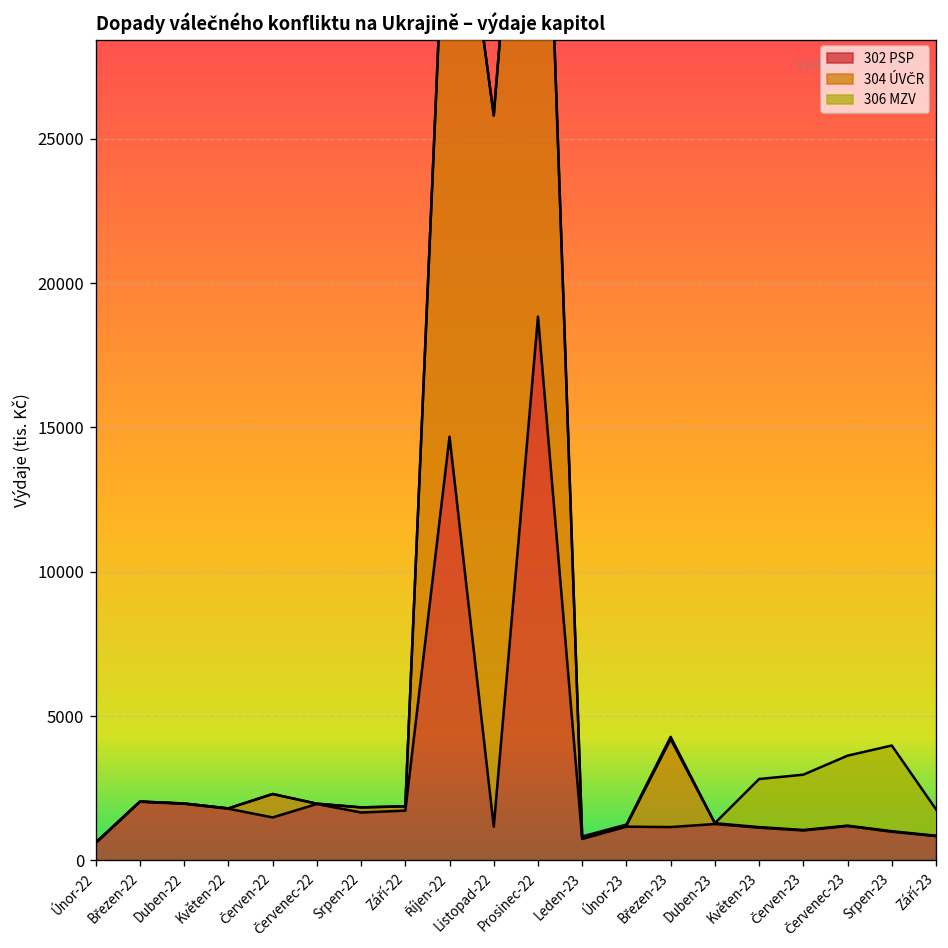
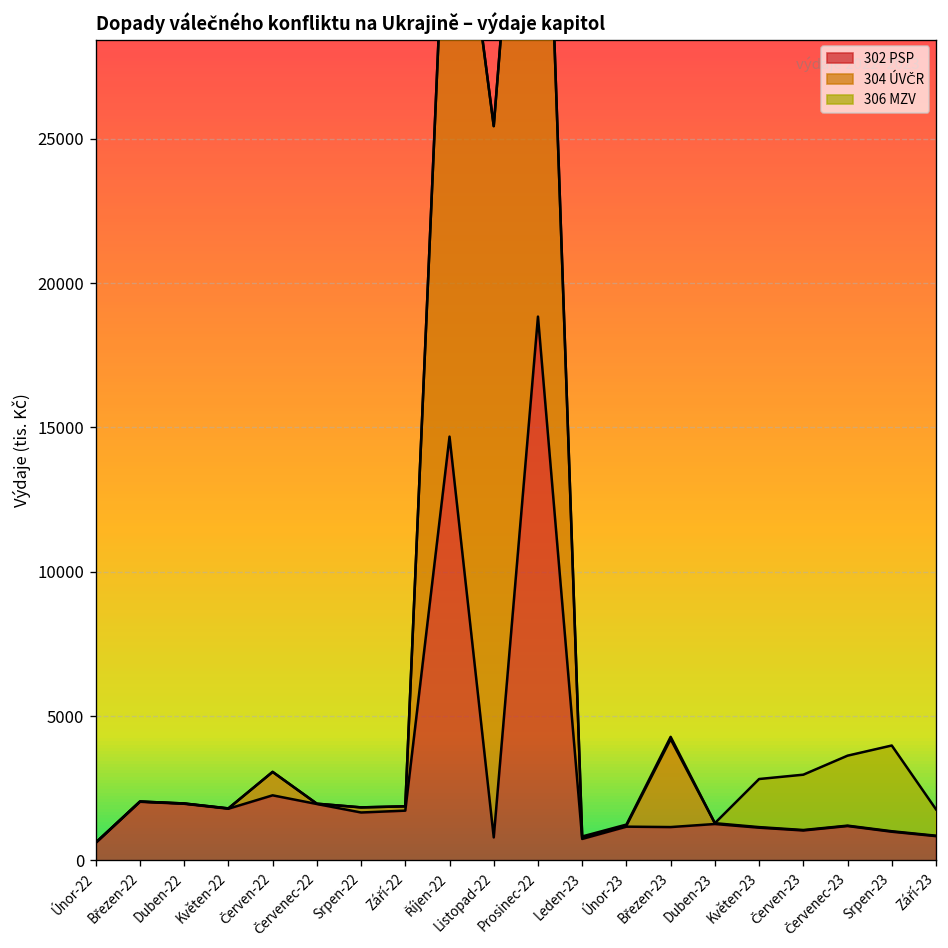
302 PSP, Červen-22: 1500 -> 2300
302 PSP, Listopad-22: 1200 -> 800
